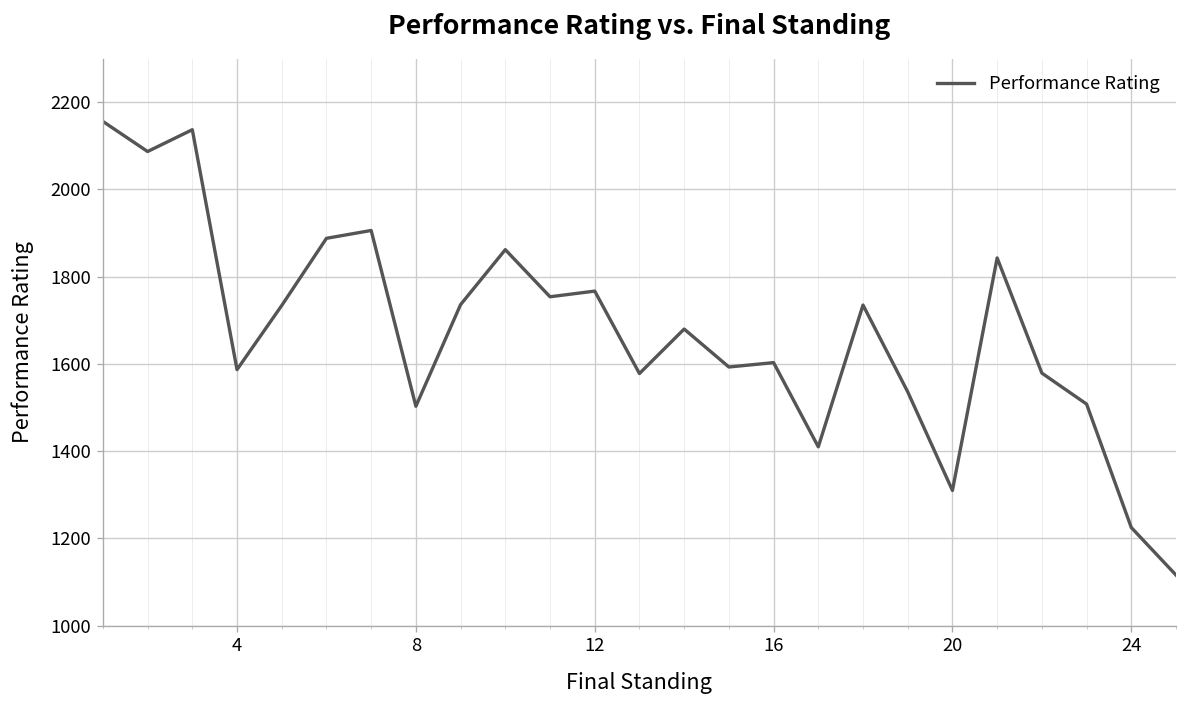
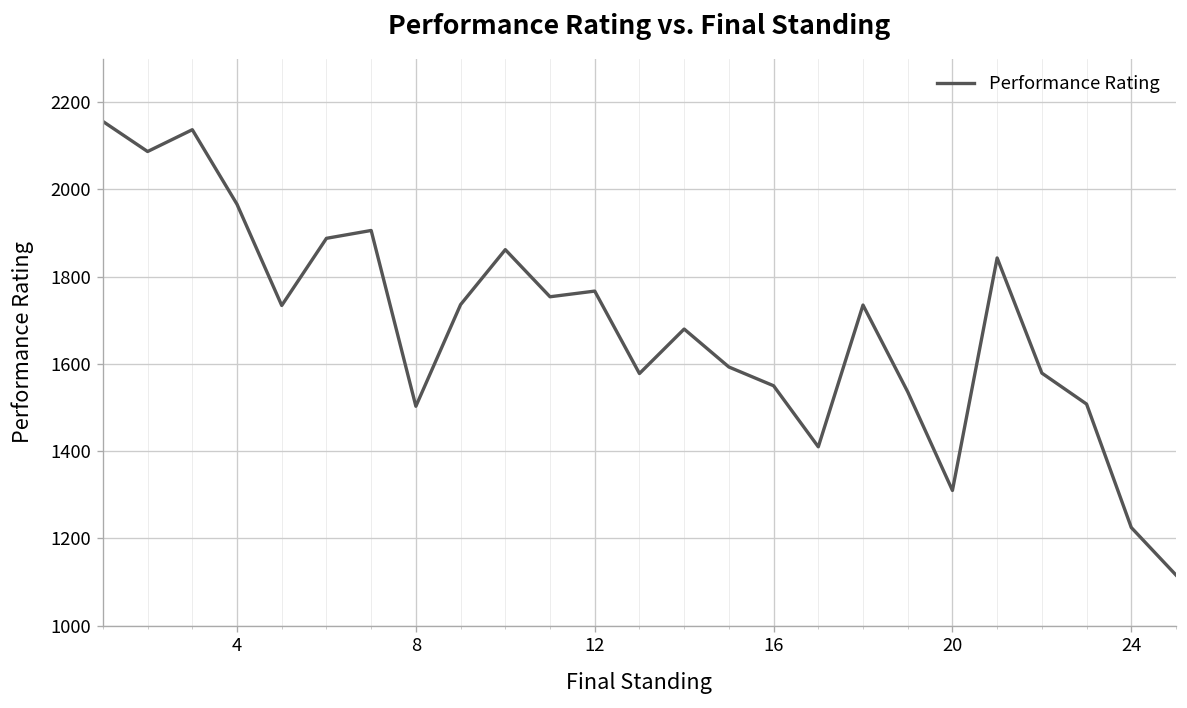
4: 1590 -> 1970
16: 1600 -> 1550
